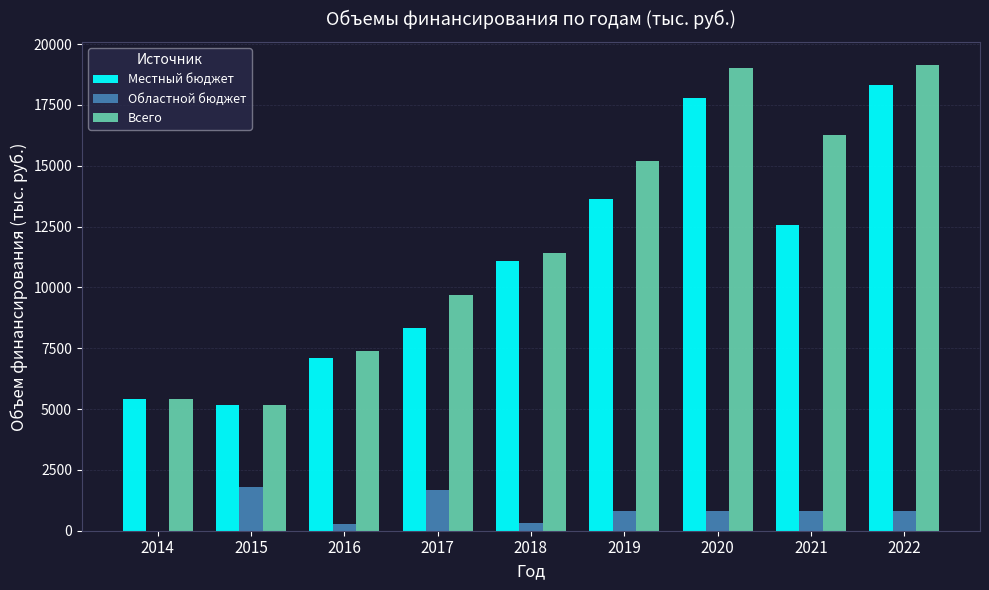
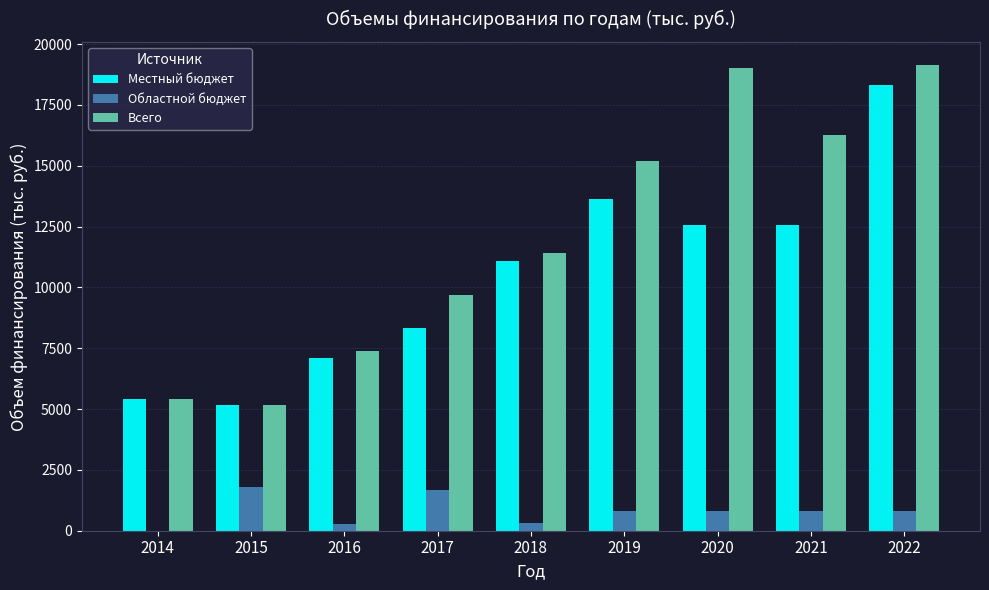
Местный бюджет, 2020: 17800 -> 12600
